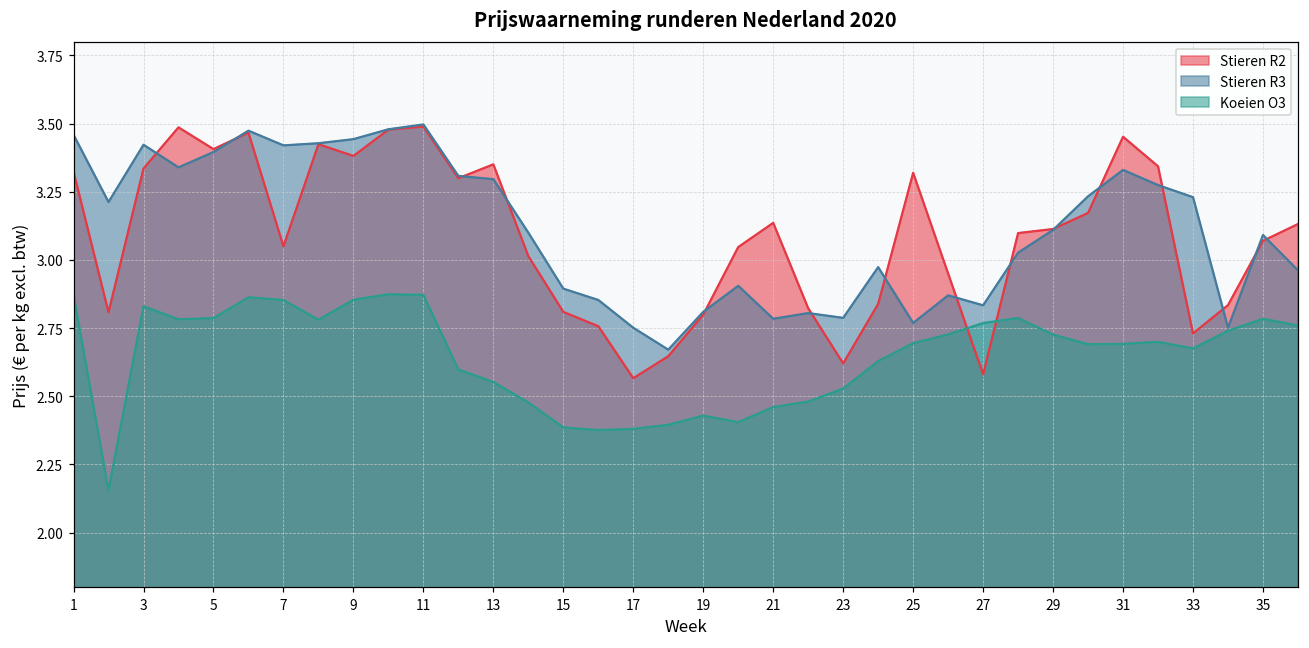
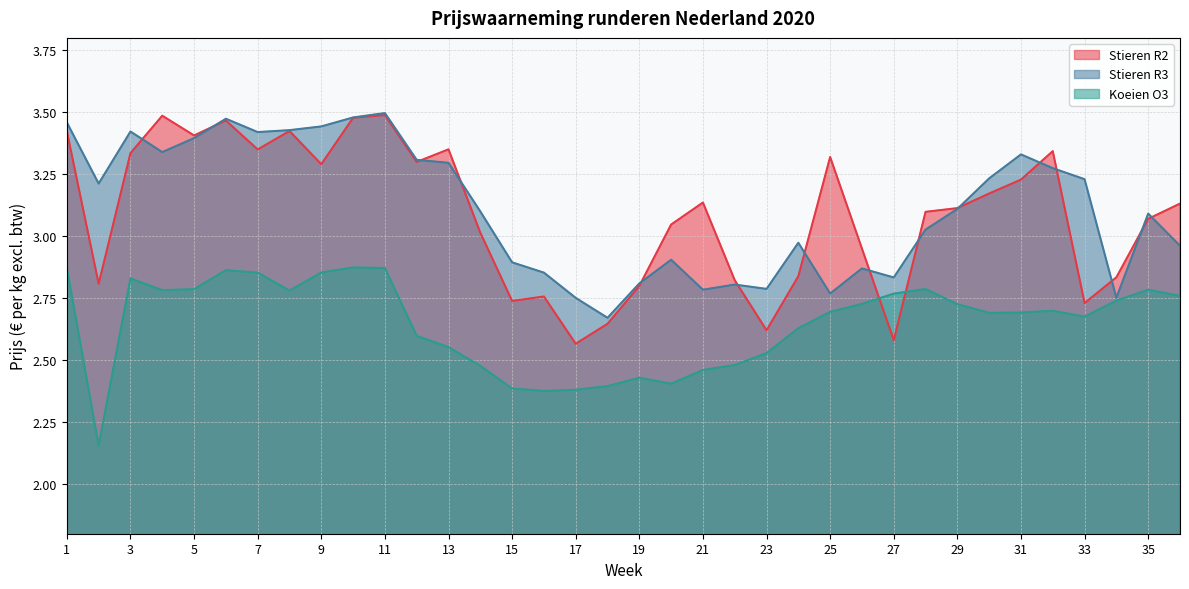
Stieren R2, 1: 3.32 -> 3.42
Stieren R2, 7: 3.05 -> 3.35
Stieren R2, 9: 3.38 -> 3.29
Stieren R2, 15: 2.81 -> 2.74
Stieren R2, 31: 3.45 -> 3.23
